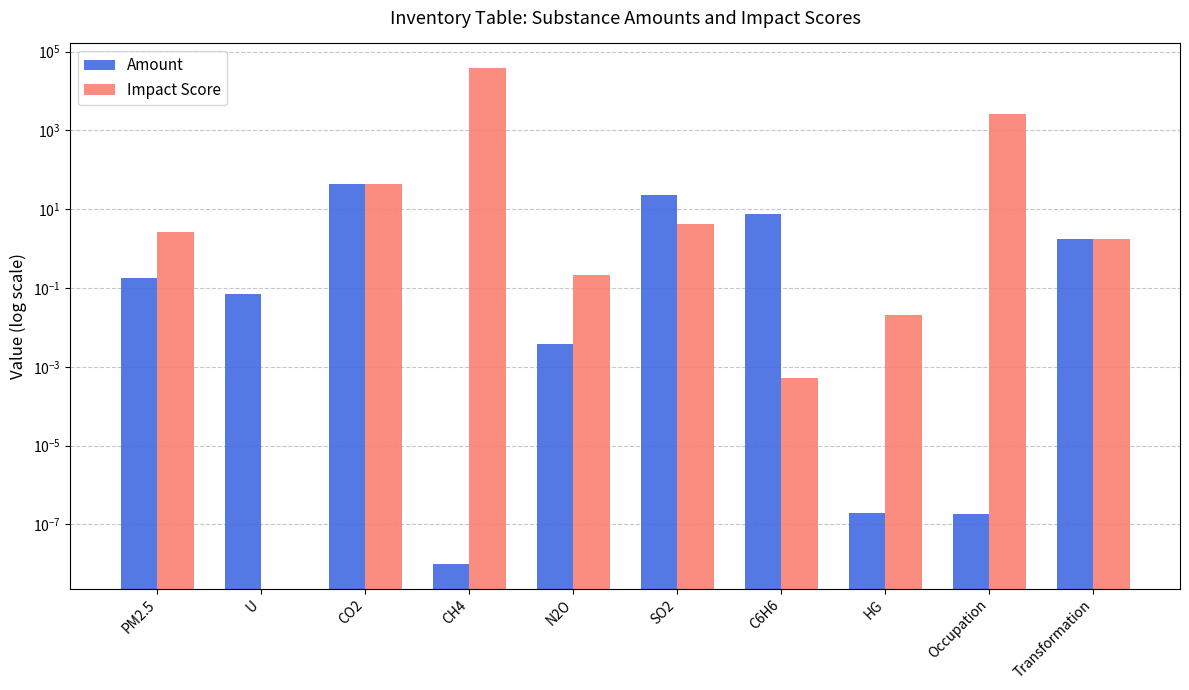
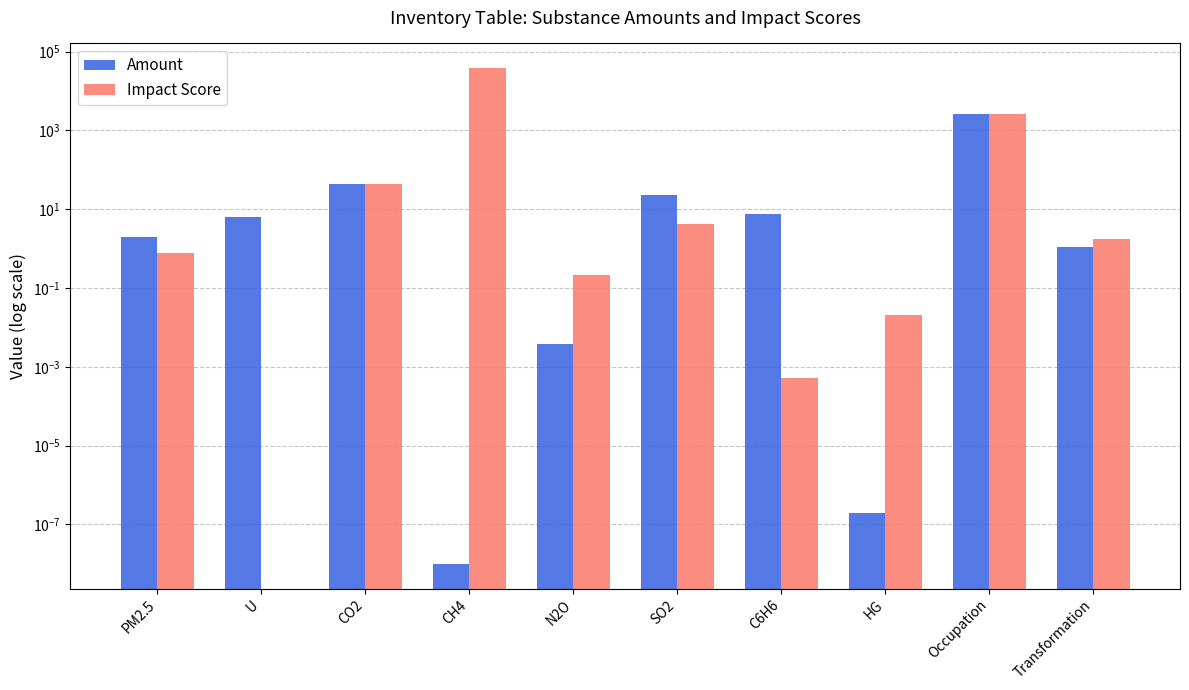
Amount, PM2.5: 0.2 -> 2
Impact Score, PM2.5: 3 -> 0.8
Amount, U: 0.07 -> 6
Amount, Occupation: 0.0000002 -> 3000
Amount, Transformation: 2 -> 1.1
